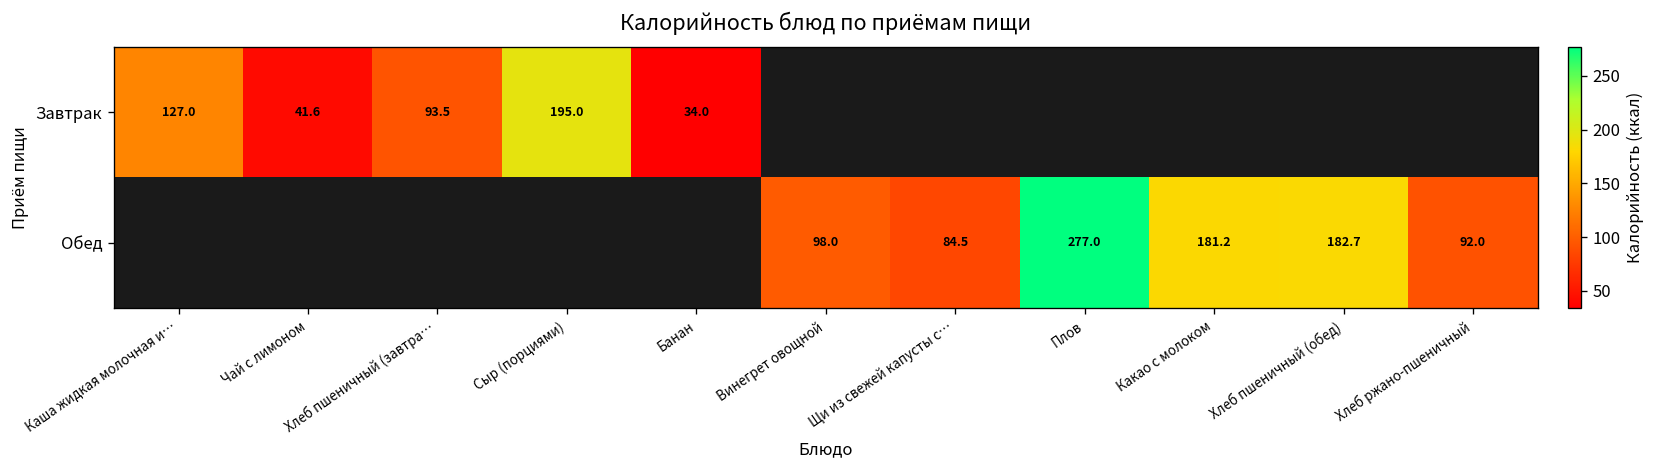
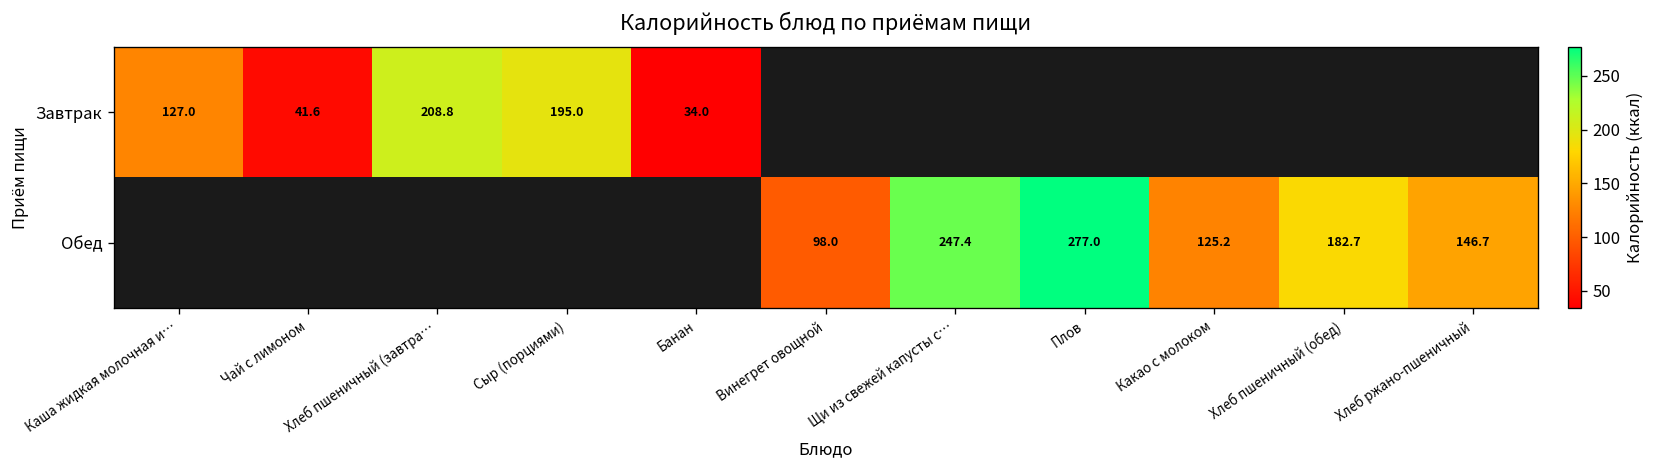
Завтрак, Хлеб пшеничный (завтра…: 93.5 -> 208.8
Обед, Щи из свежей капусты с…: 84.5 -> 247.4
Обед, Какао с молоком: 181.2 -> 125.2
Обед, Хлеб ржано-пшеничный: 92.0 -> 146.7
